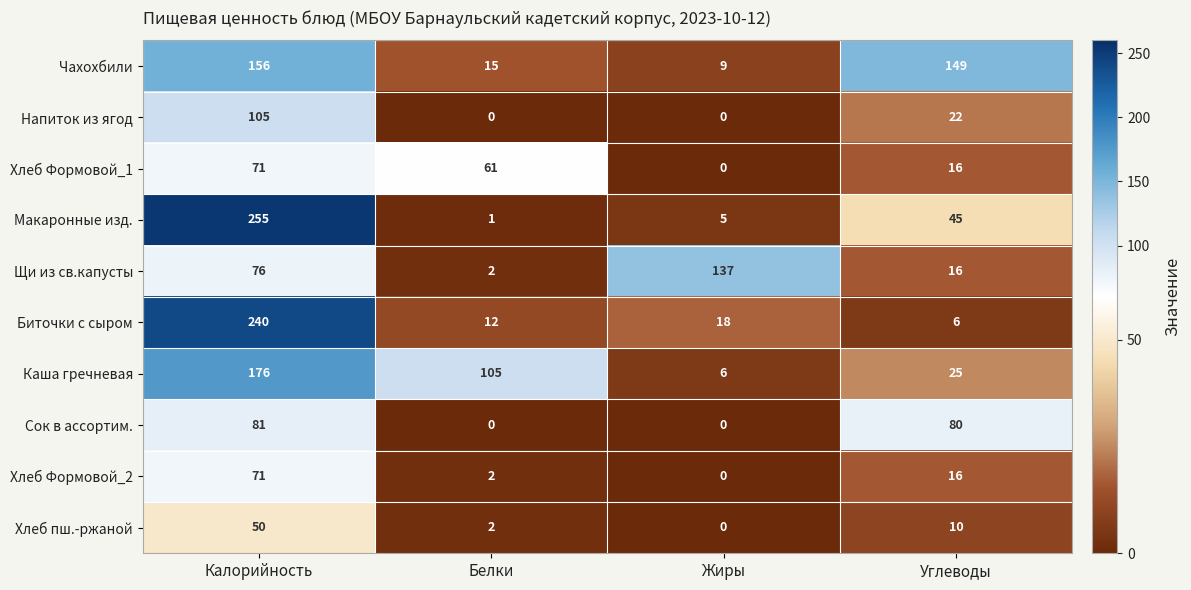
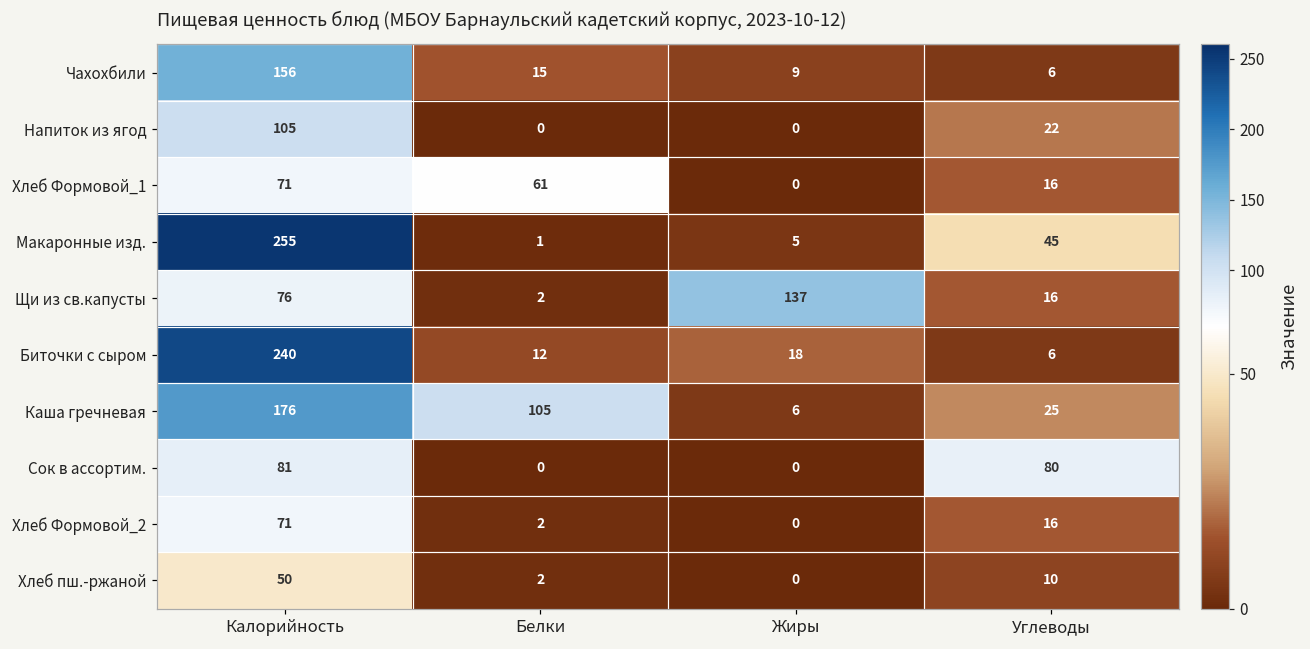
Чахохбили, Углеводы: 149 -> 6
